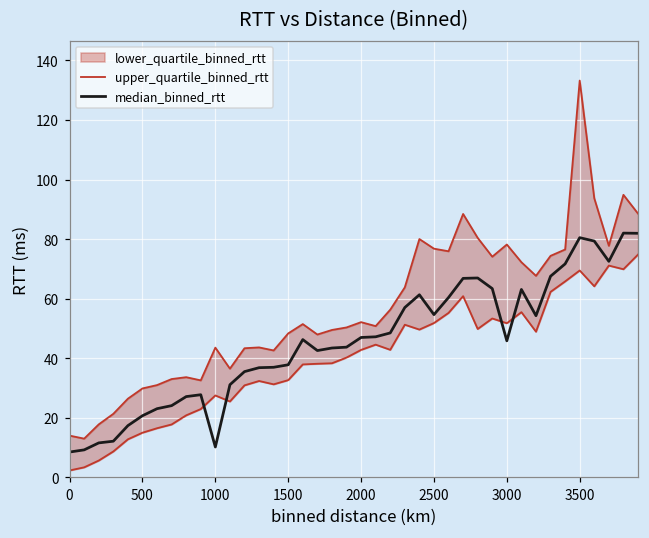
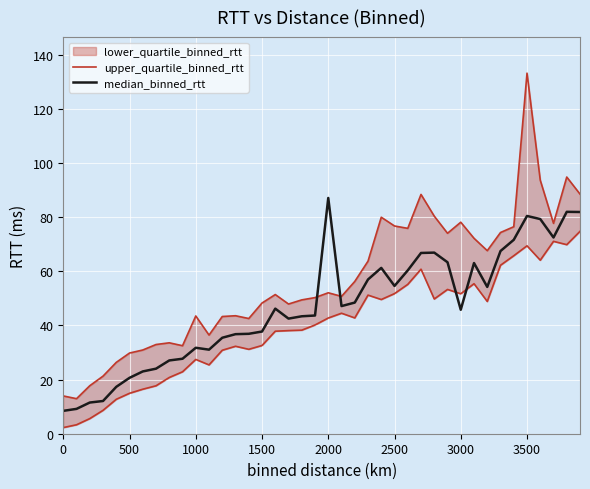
median_binned_rtt, 1000: 10 -> 32
median_binned_rtt, 2000: 47 -> 87
